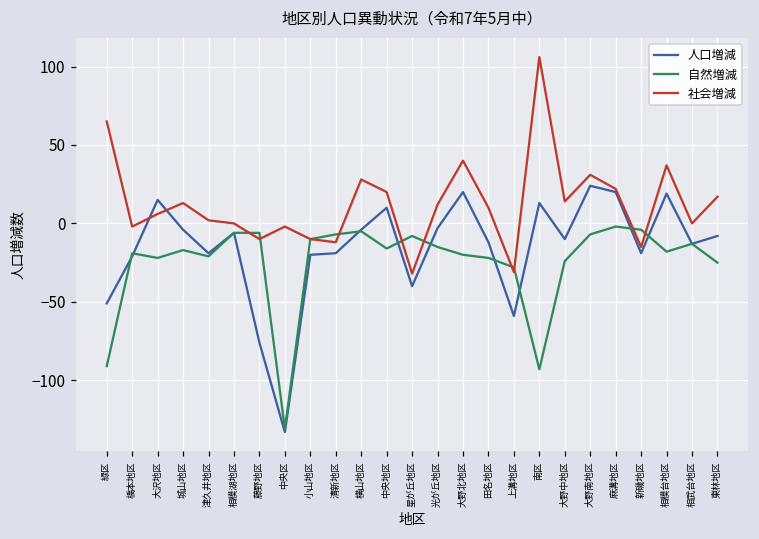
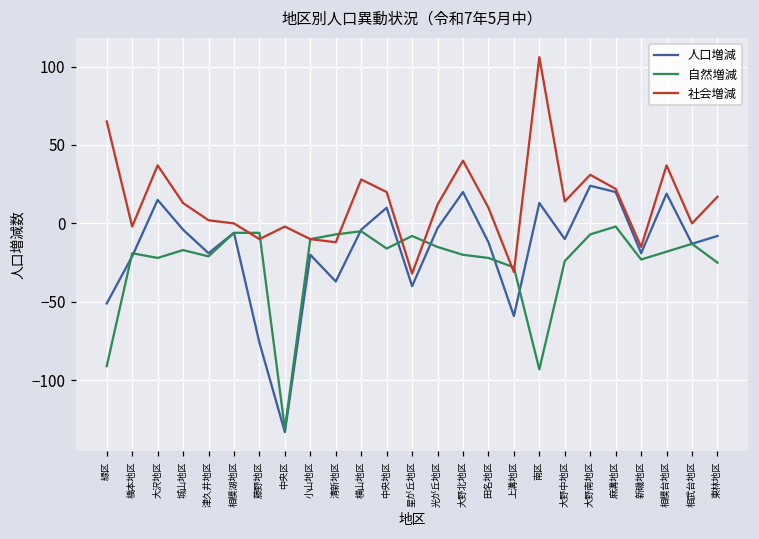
社会増減, 大沢地区: 6 -> 37
人口増減, 清新地区: -19 -> -37
自然増減, 新磯地区: -4 -> -23
